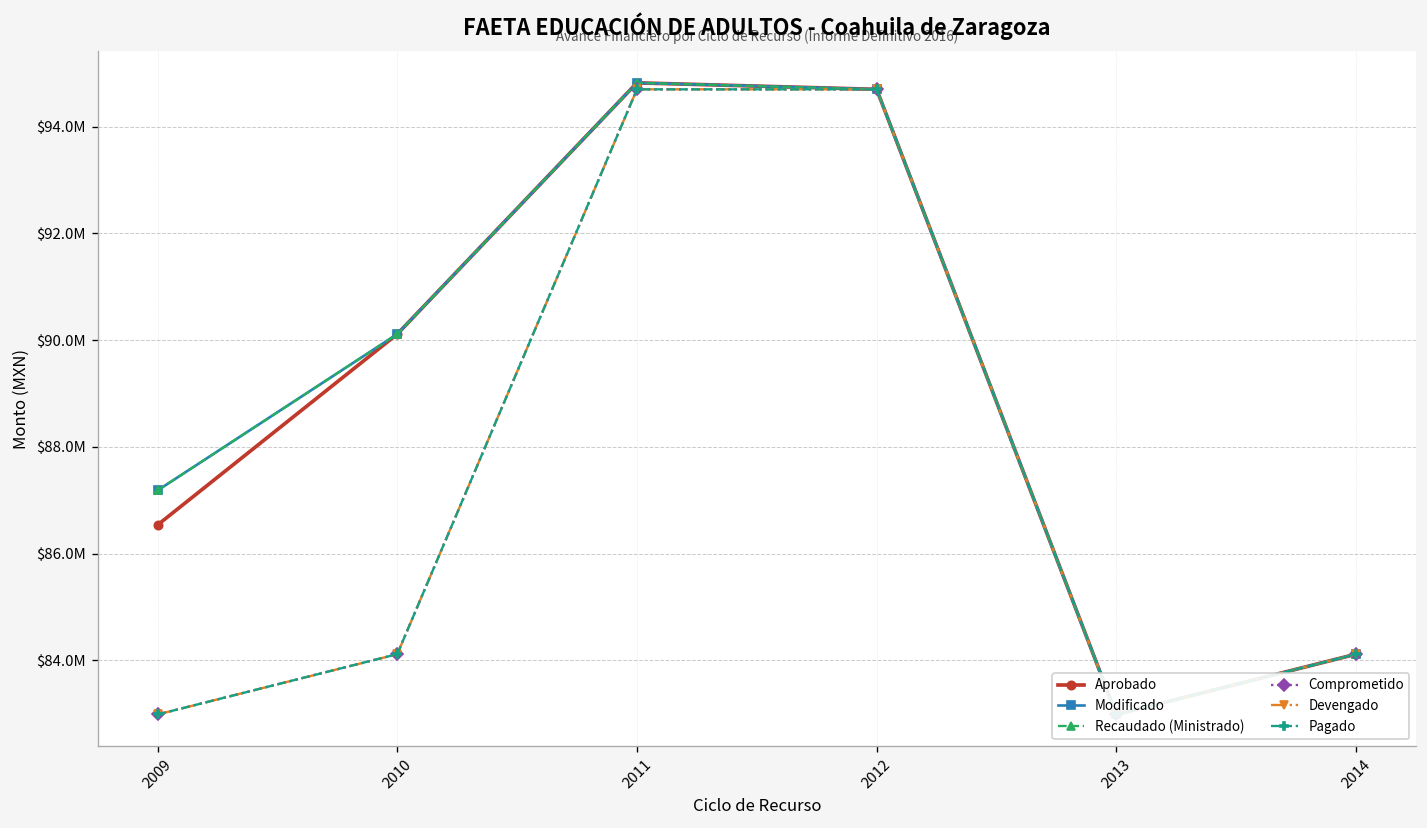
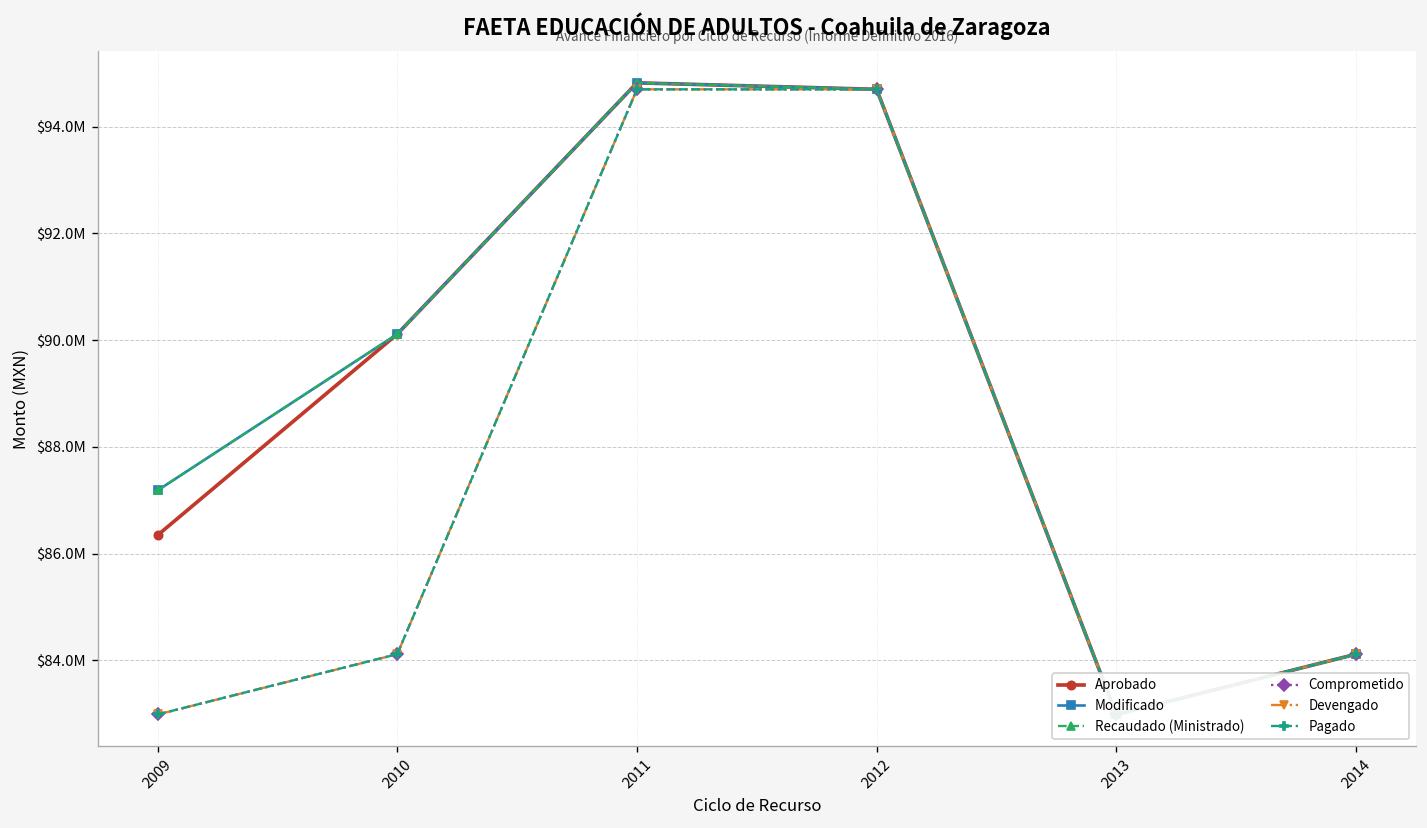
Aprobado, 2009: $86500000 -> $86300000
